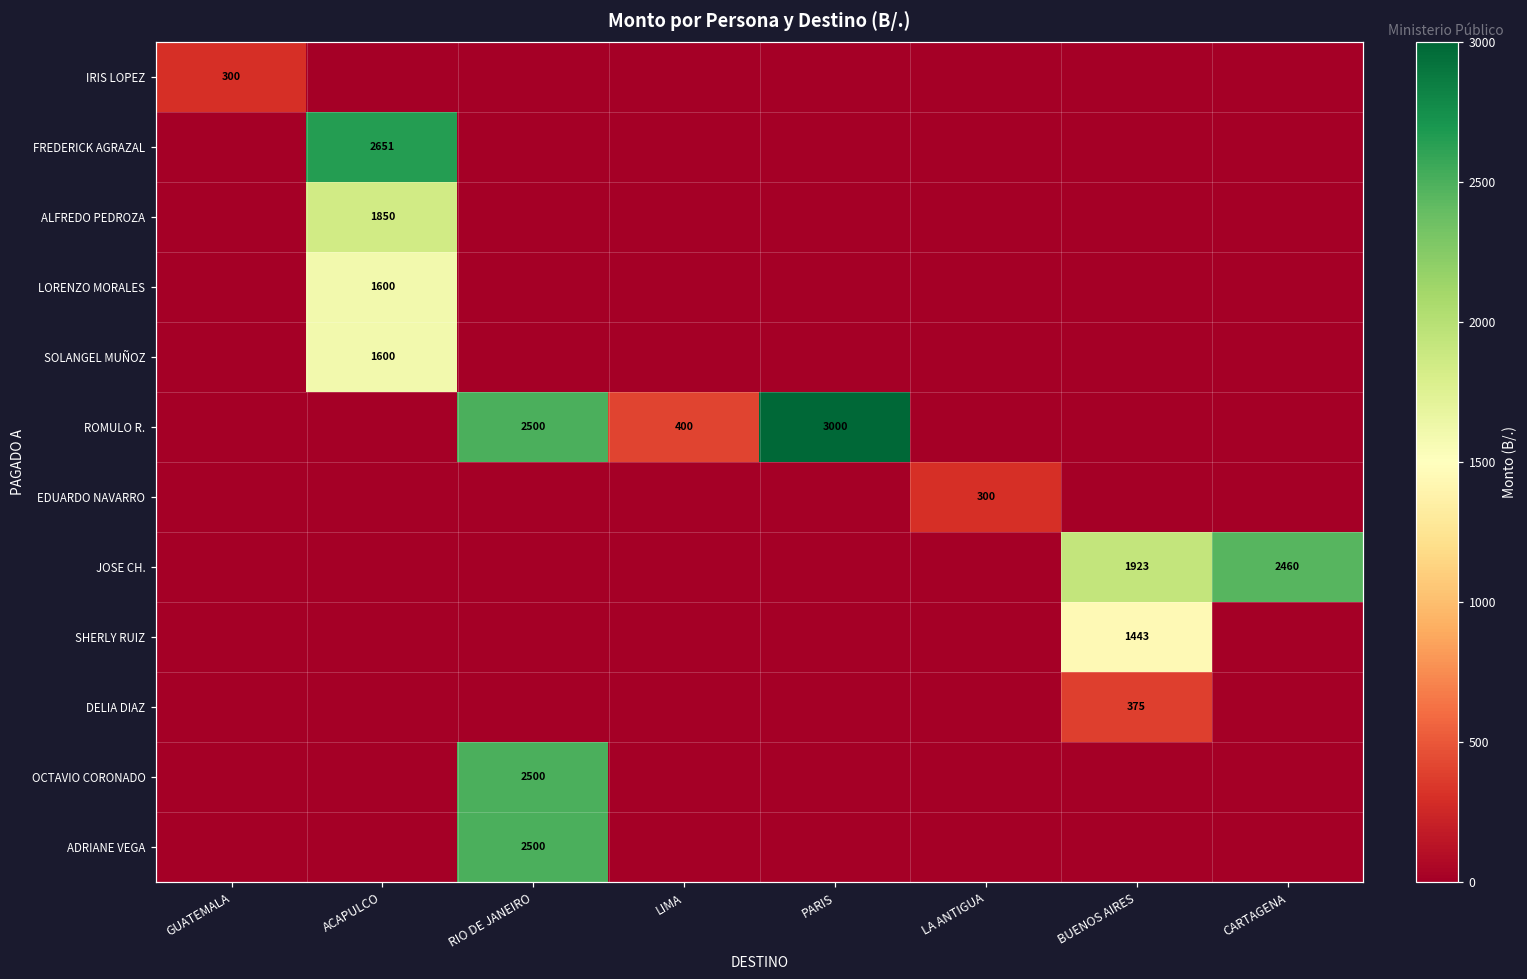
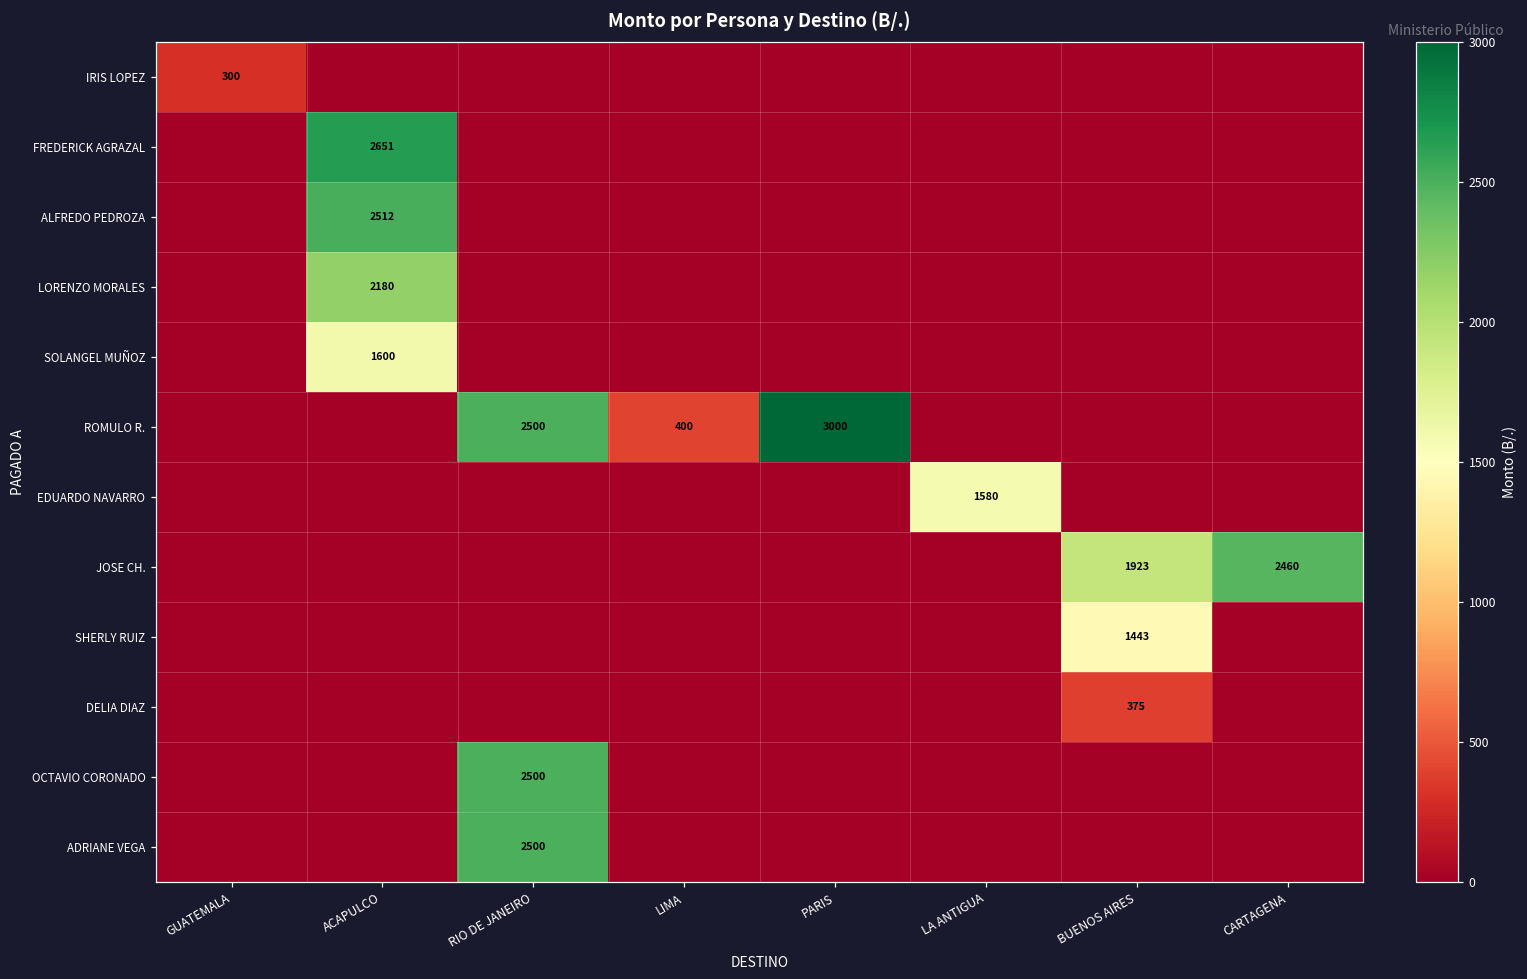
ALFREDO PEDROZA, ACAPULCO: 1850 -> 2512
LORENZO MORALES, ACAPULCO: 1600 -> 2180
EDUARDO NAVARRO, LA ANTIGUA: 300 -> 1580
